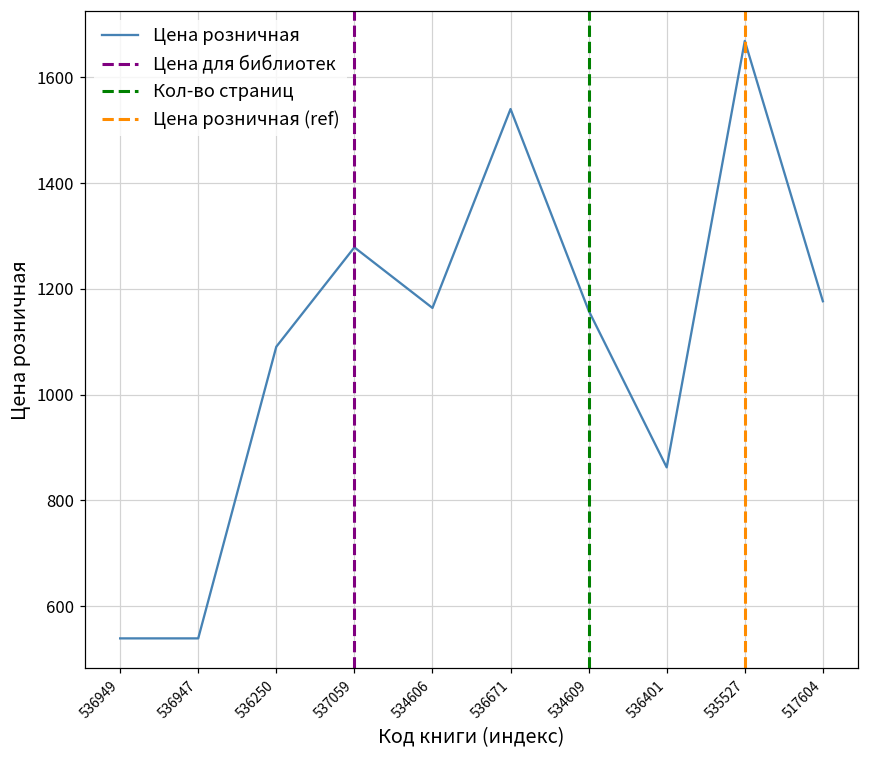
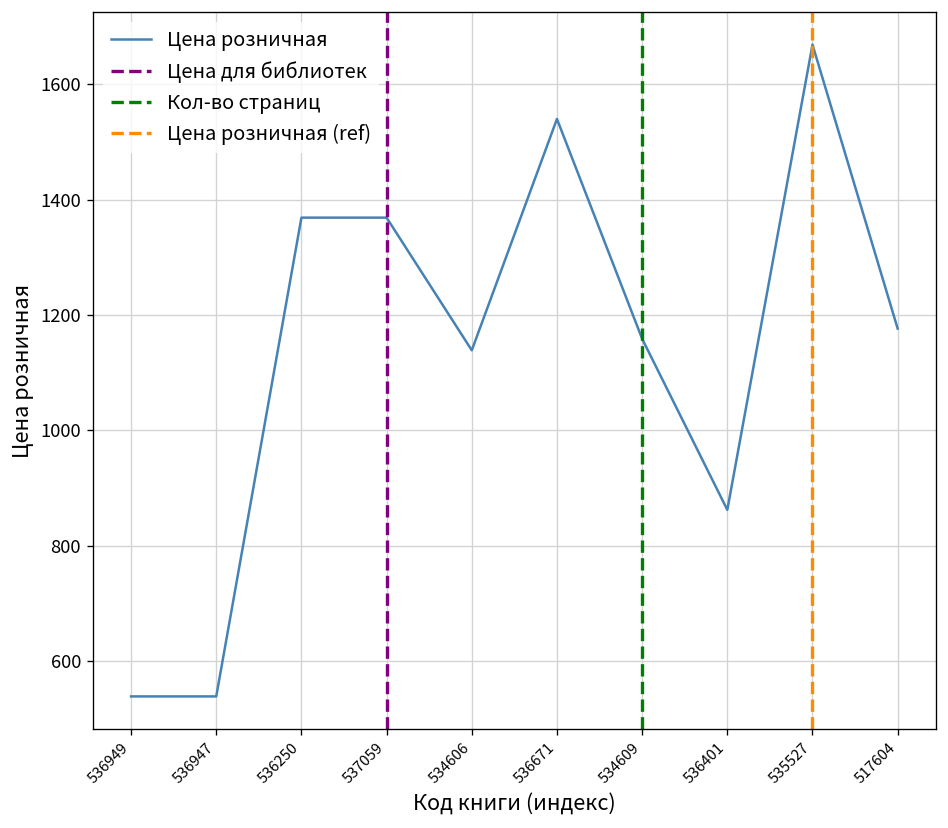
536250: 1090 -> 1370
537059: 1280 -> 1370
534606: 1160 -> 1140
